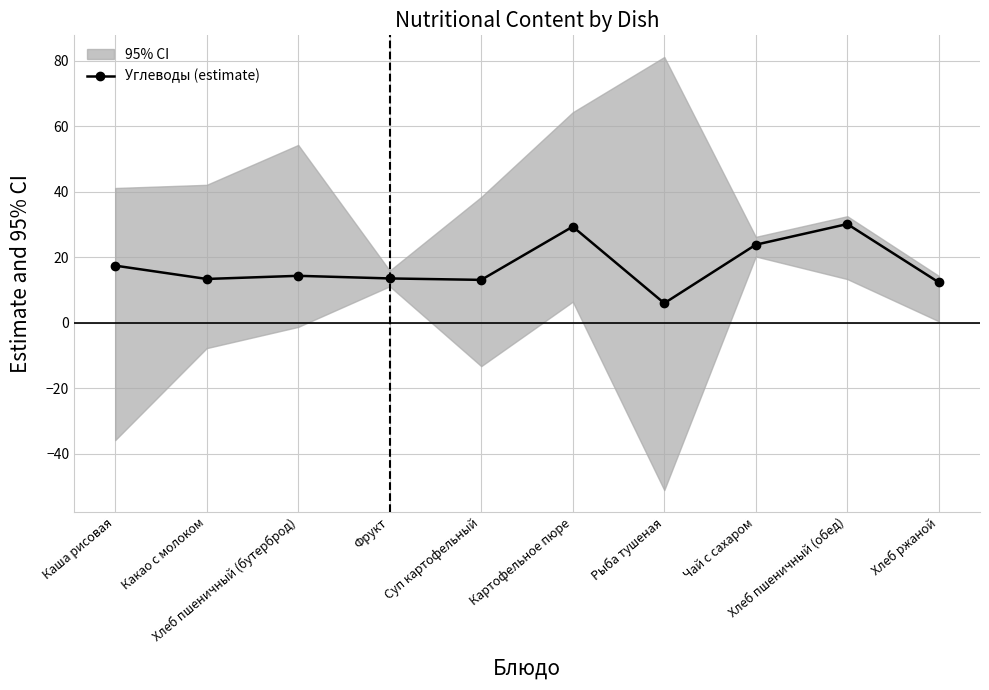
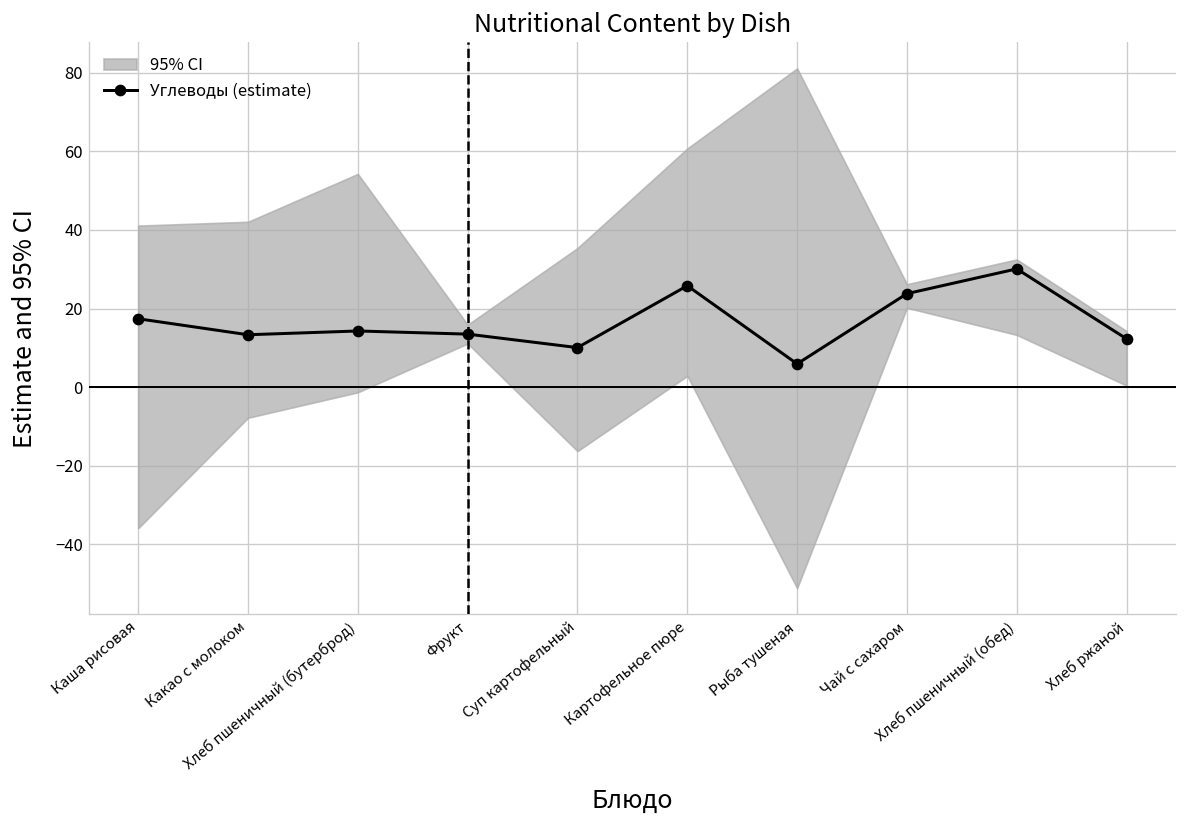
Углеводы (estimate), Суп картофельный: 13 -> 10
Углеводы (estimate), Картофельное пюре: 29 -> 26
